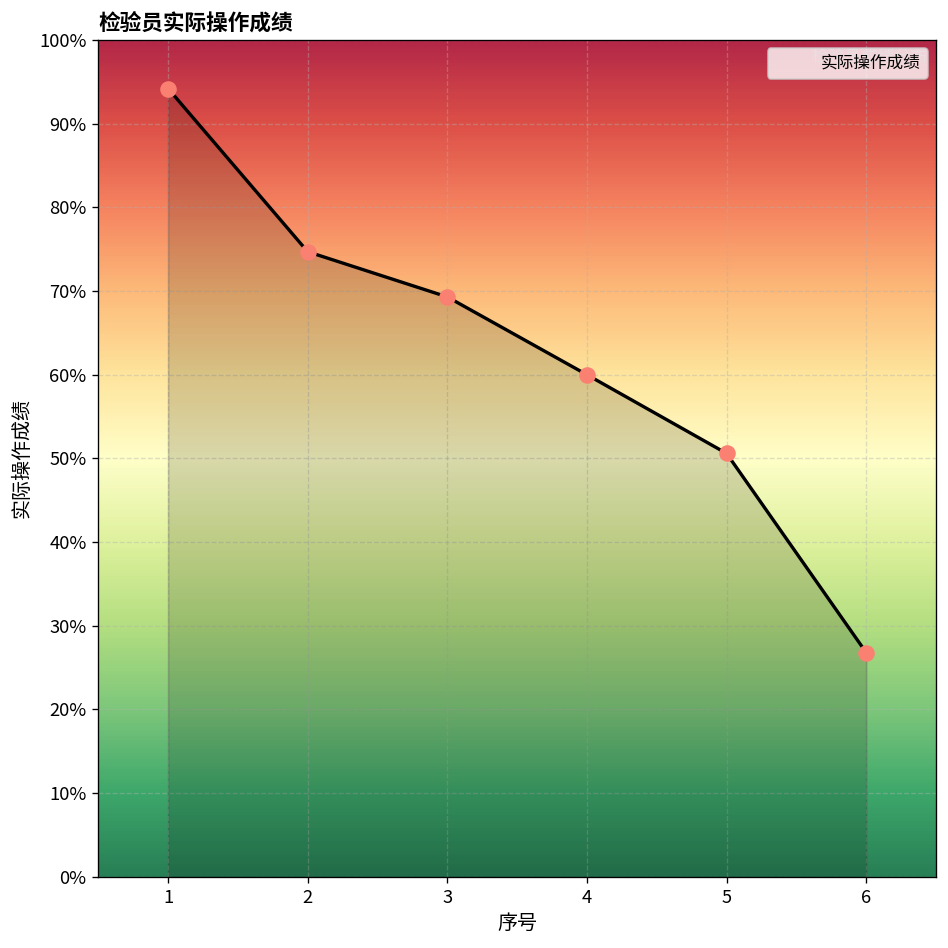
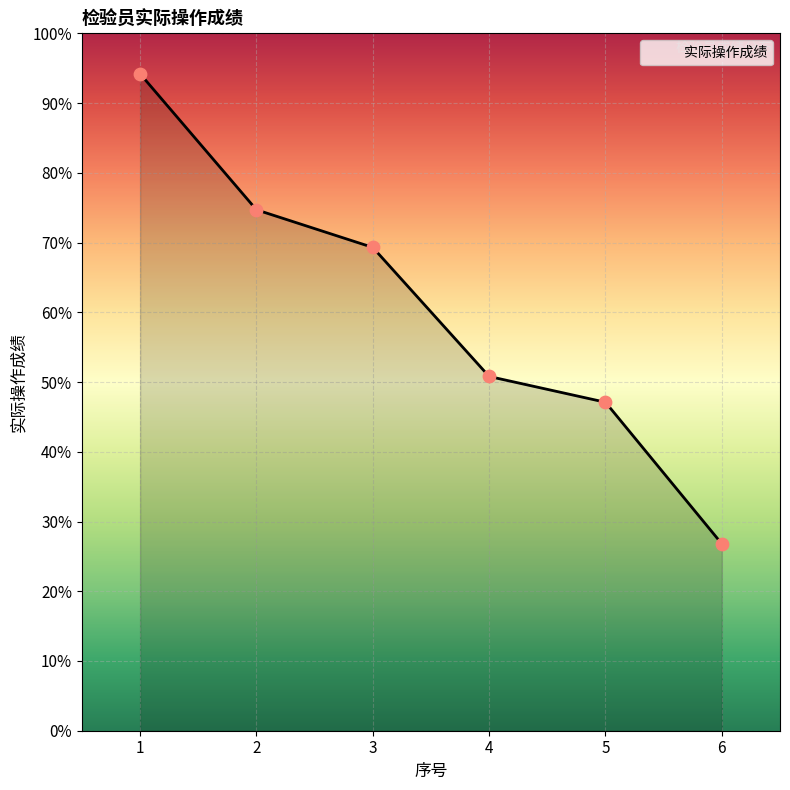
4: 60% -> 51%
5: 51% -> 47%
